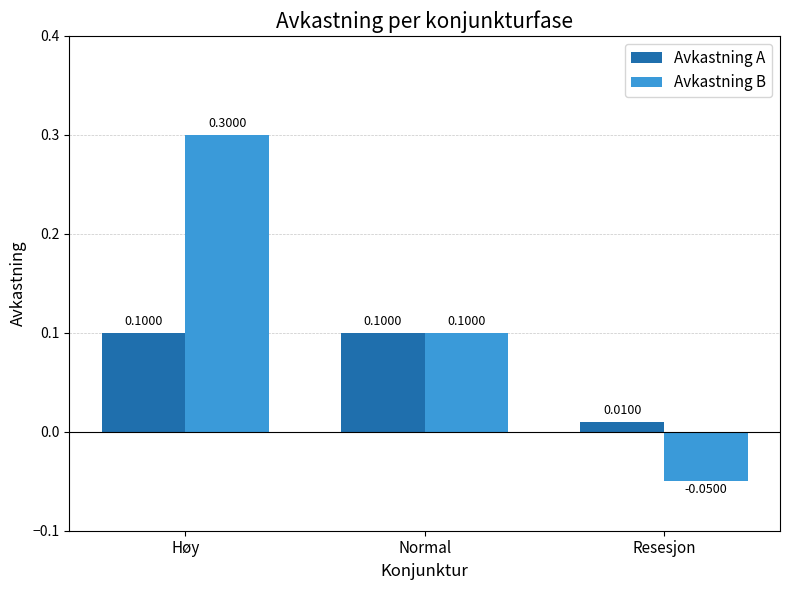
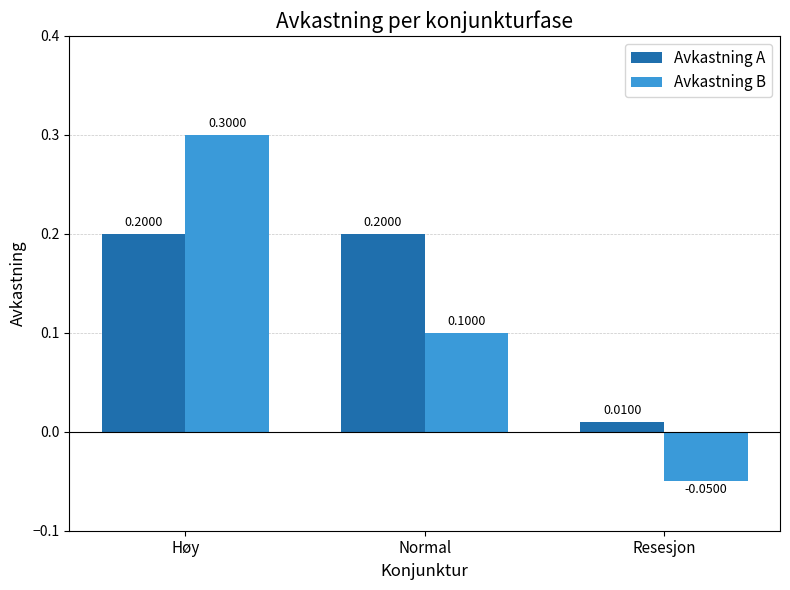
Avkastning A, Høy: 0.1000 -> 0.2000
Avkastning A, Normal: 0.1000 -> 0.2000
